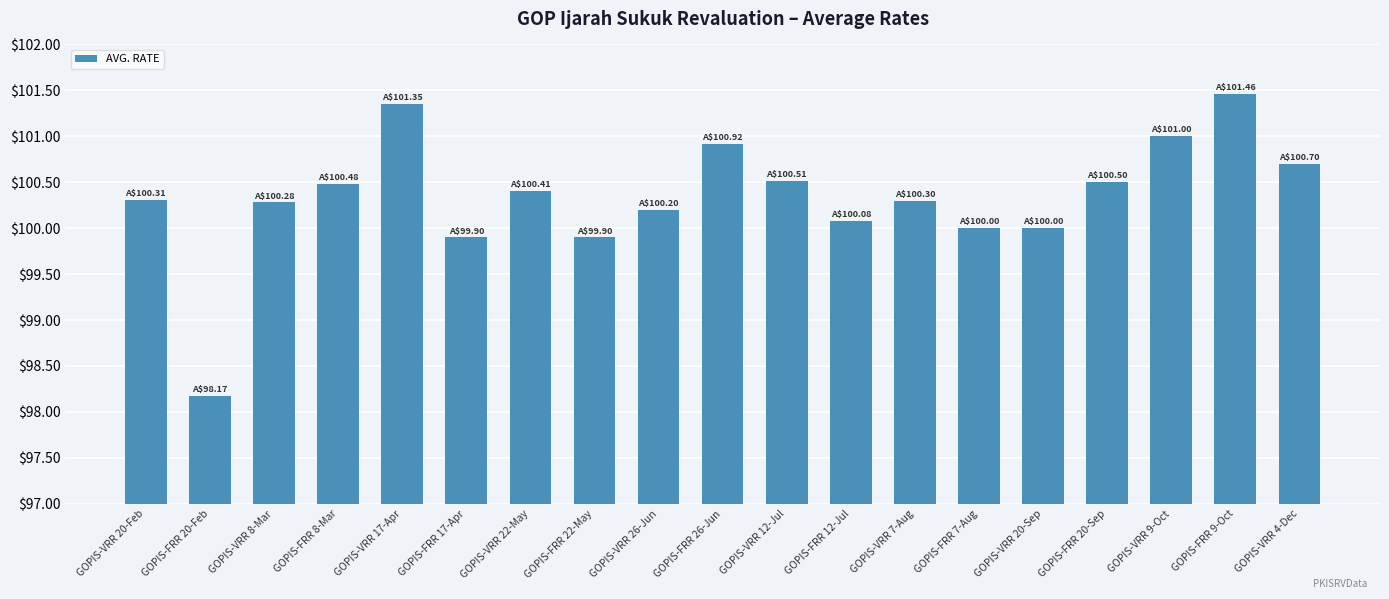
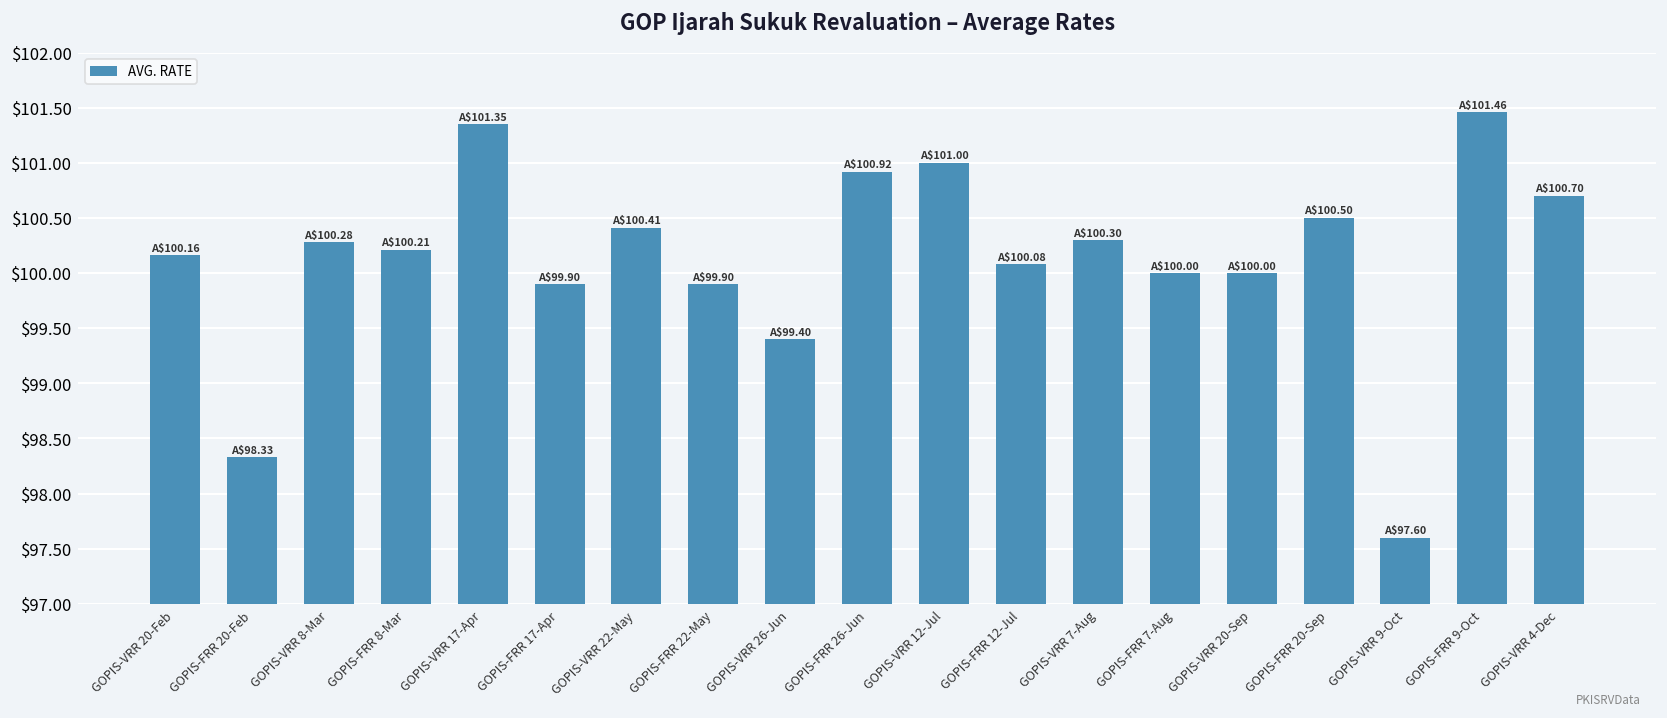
GOPIS-VRR 20-Feb: $100.31 -> $100.16
GOPIS-FRR 20-Feb: $98.17 -> $98.33
GOPIS-FRR 8-Mar: $100.48 -> $100.21
GOPIS-VRR 26-Jun: $100.20 -> $99.40
GOPIS-VRR 12-Jul: $100.51 -> $101.00
GOPIS-VRR 9-Oct: $101.00 -> $97.60
